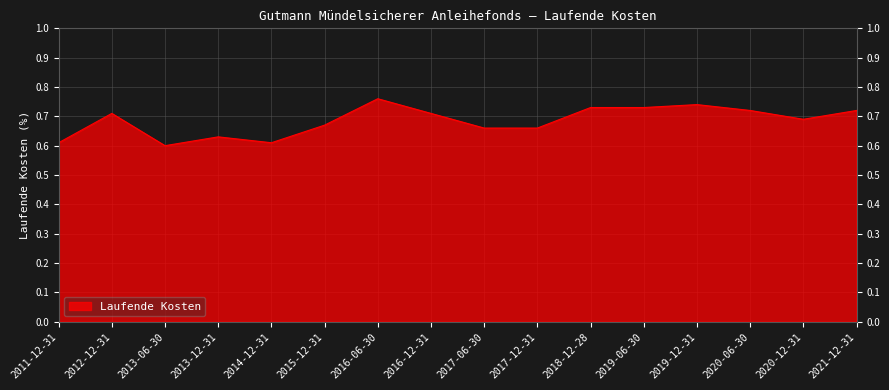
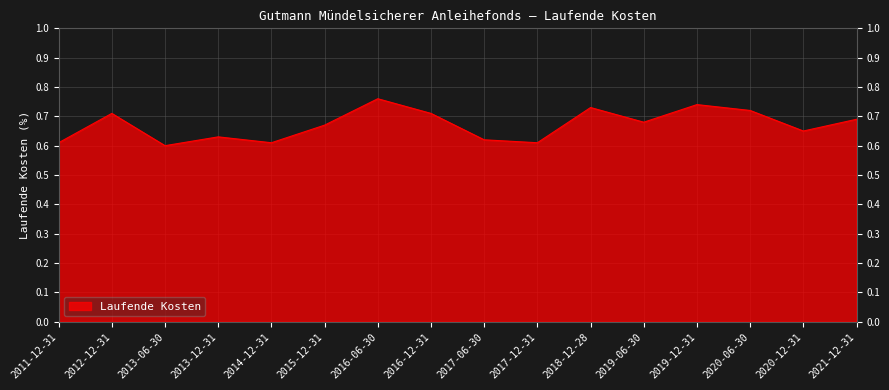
2017-06-30: 0.66 -> 0.62
2017-12-31: 0.66 -> 0.61
2019-06-30: 0.73 -> 0.68
2020-12-31: 0.69 -> 0.65
2021-12-31: 0.72 -> 0.69
